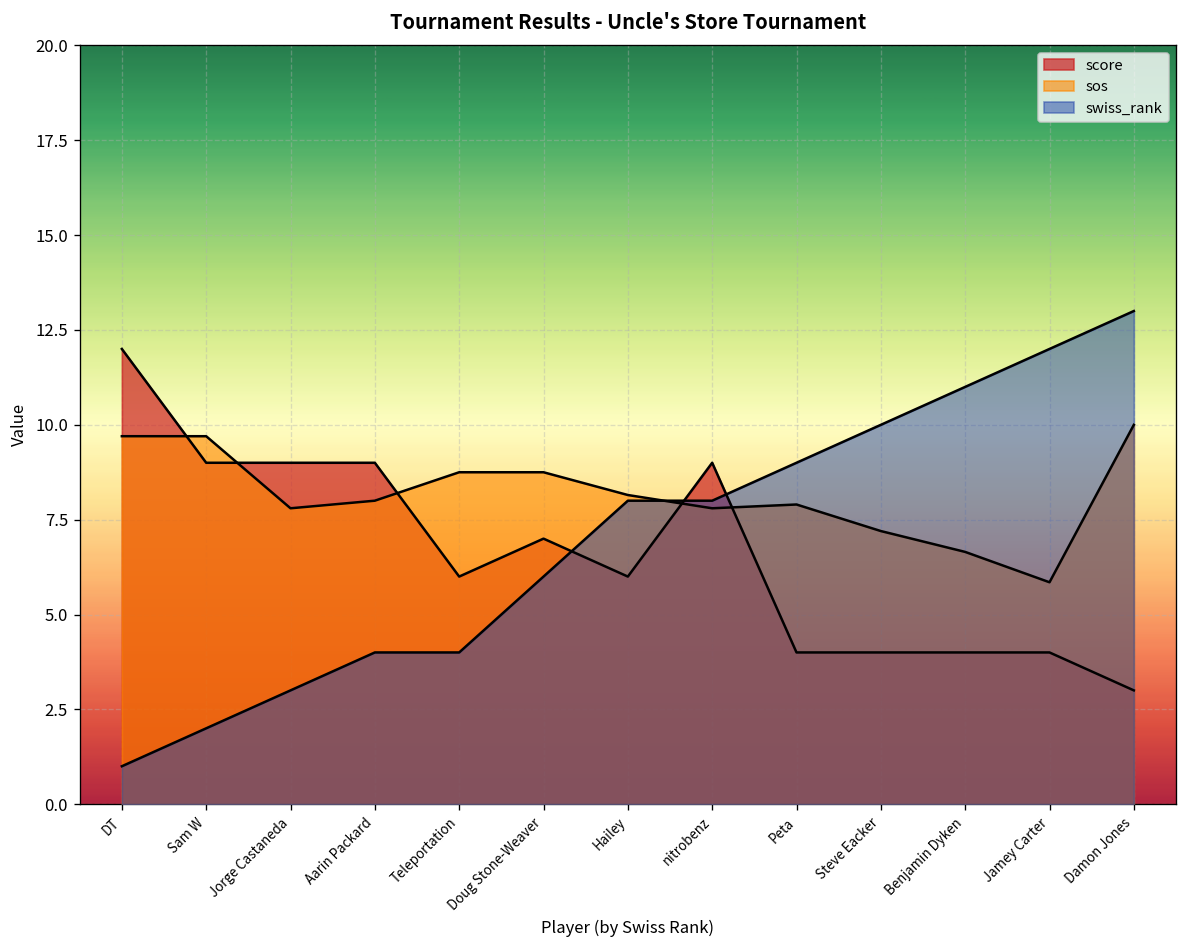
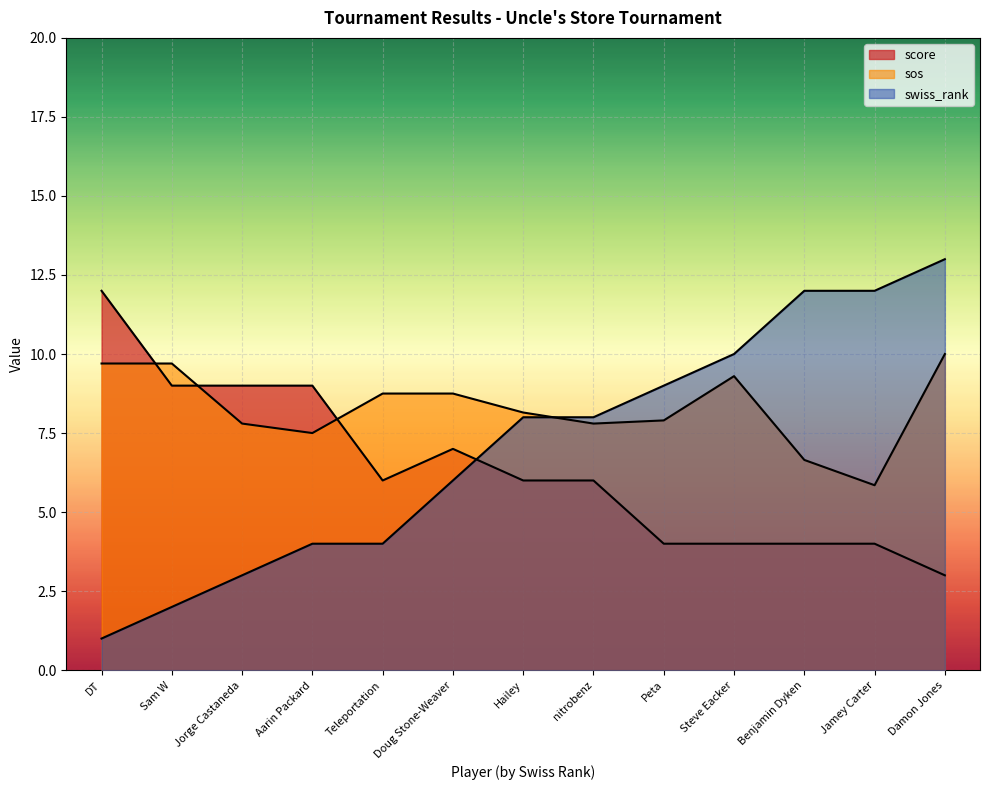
sos, Aarin Packard: 8.0 -> 7.5
score, nitrobenz: 9 -> 6
sos, Steve Eacker: 7.2 -> 9.3
swiss_rank, Benjamin Dyken: 11 -> 12
